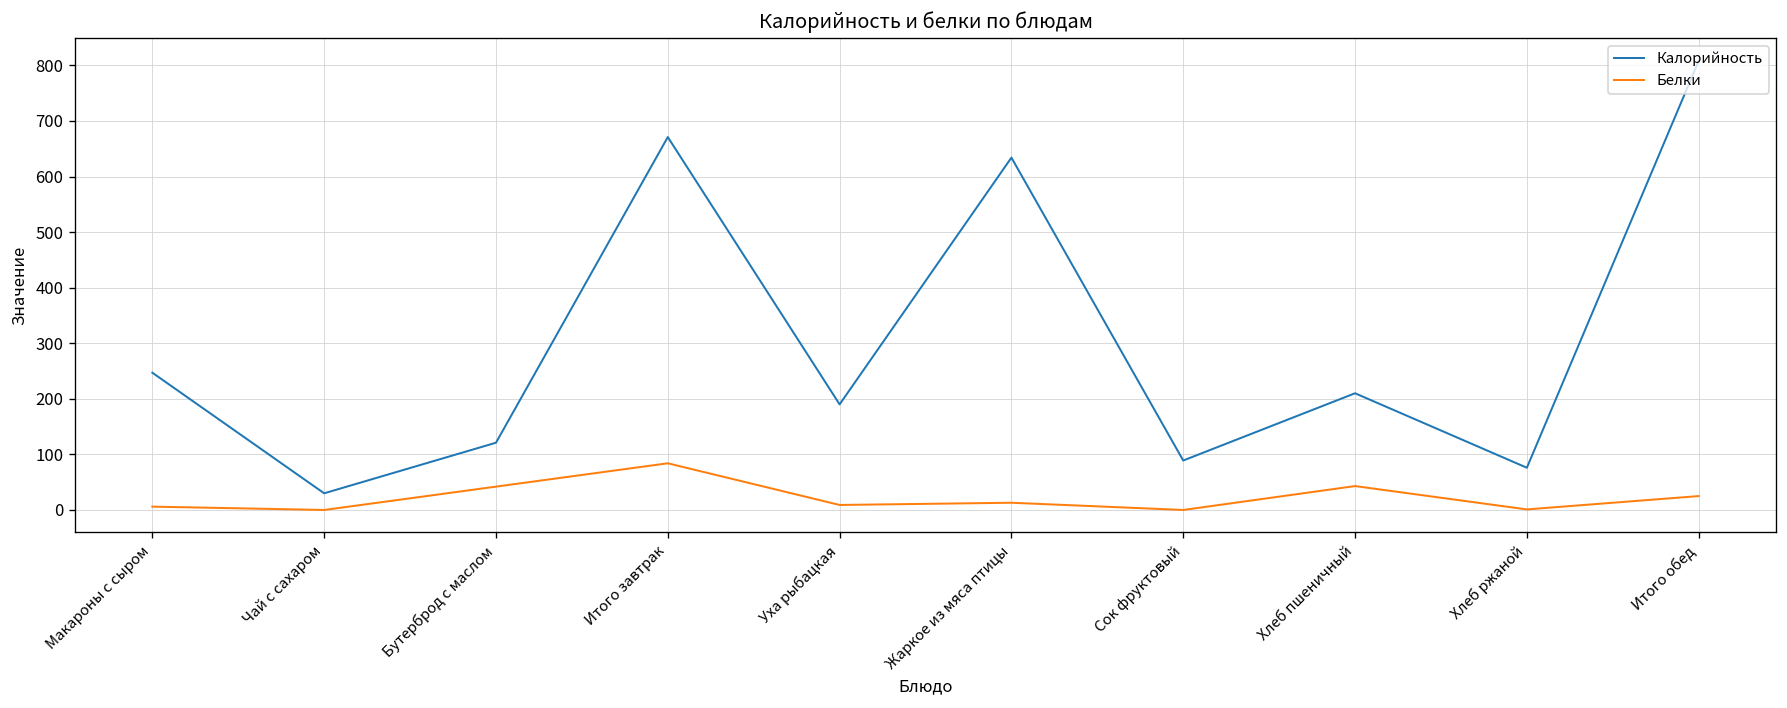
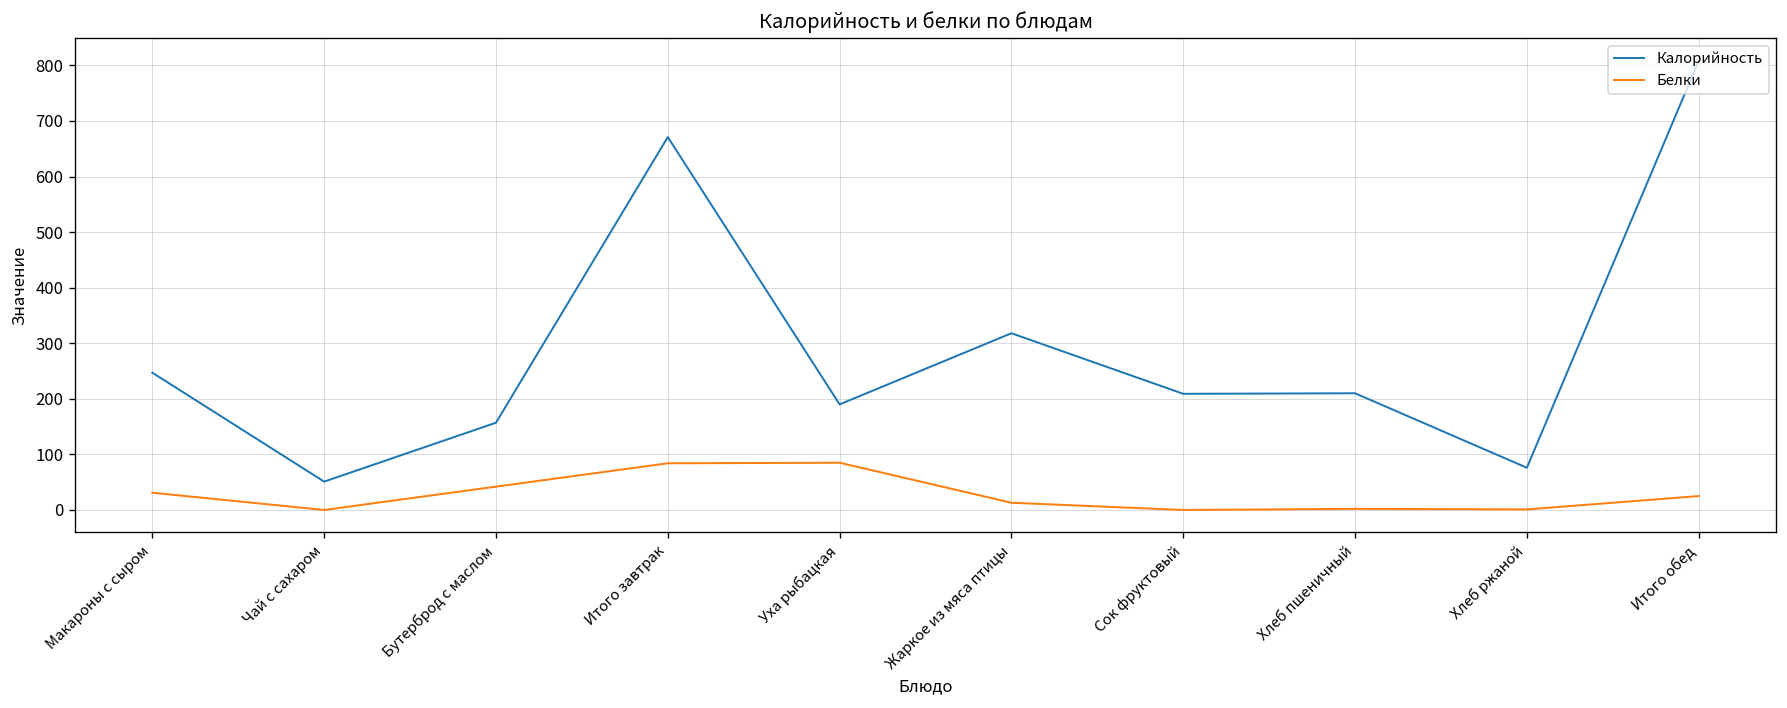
Белки, Макароны с сыром: 10 -> 30
Калорийность, Чай с сахаром: 30 -> 50
Калорийность, Бутерброд с маслом: 120 -> 160
Белки, Уха рыбацкая: 10 -> 90
Калорийность, Жаркое из мяса птицы: 630 -> 320
Калорийность, Сок фруктовый: 90 -> 210
Белки, Хлеб пшеничный: 40 -> 0
